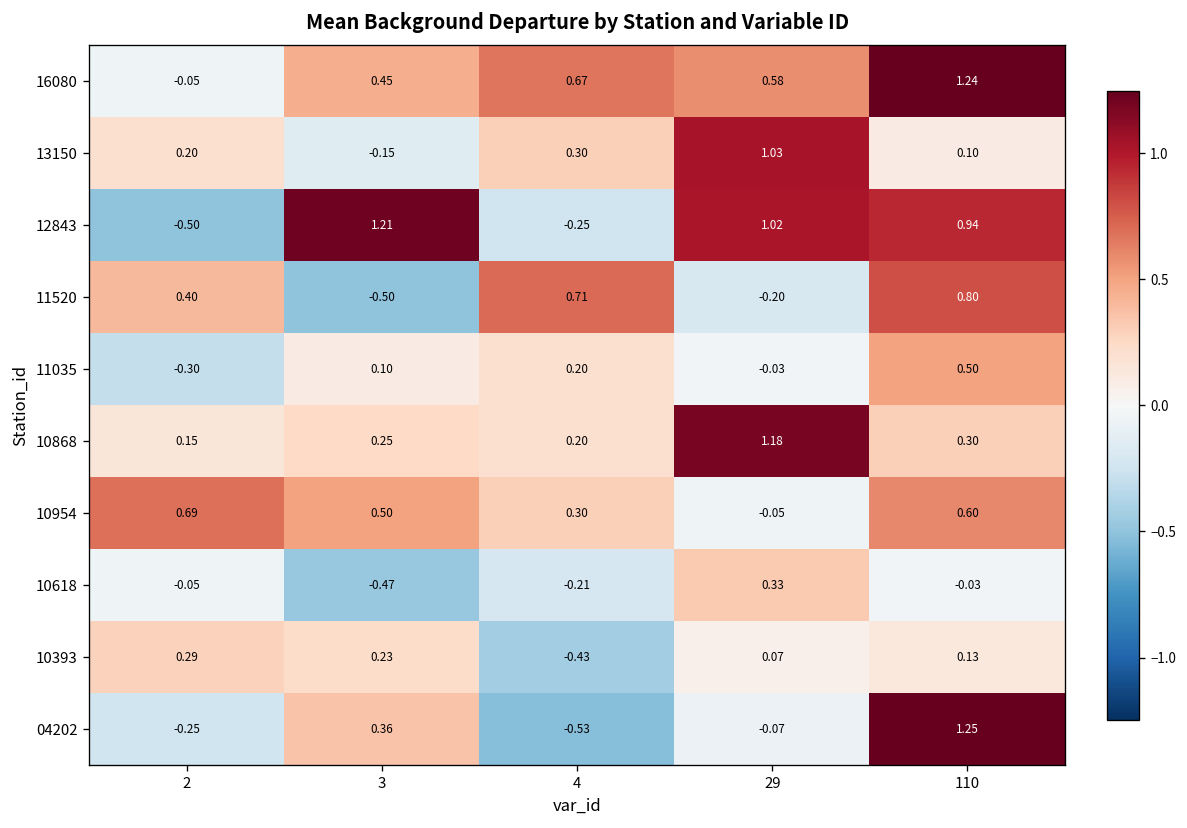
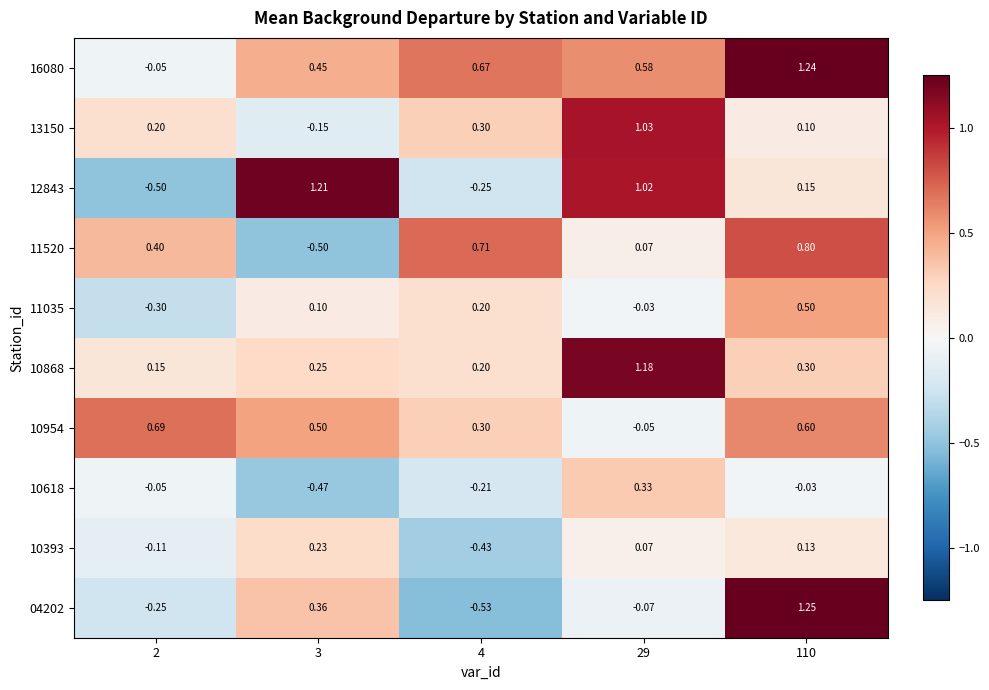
12843, 110: 0.94 -> 0.15
11520, 29: -0.20 -> 0.07
10393, 2: 0.29 -> -0.11
